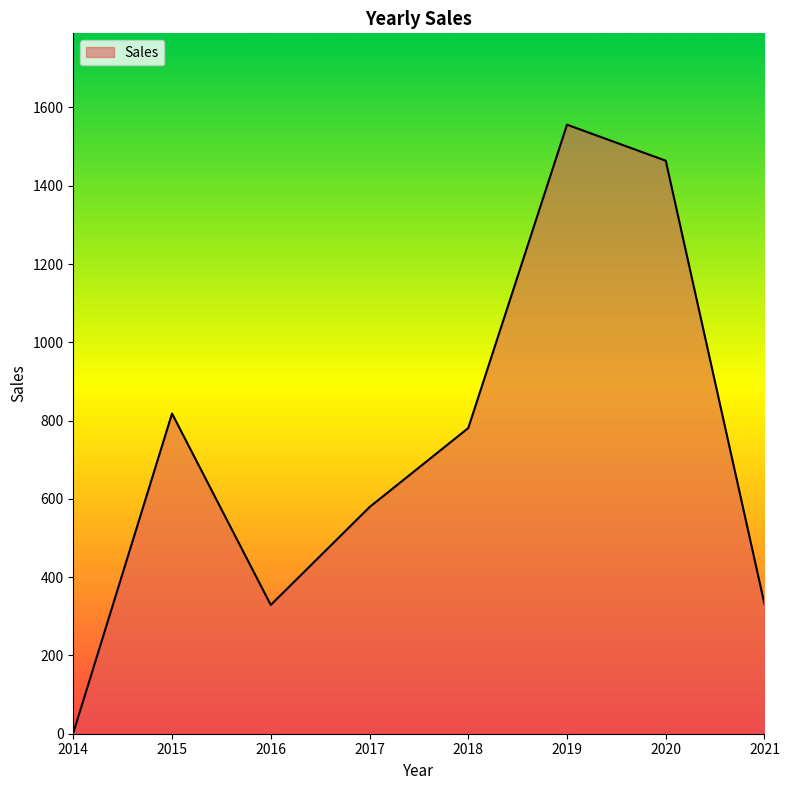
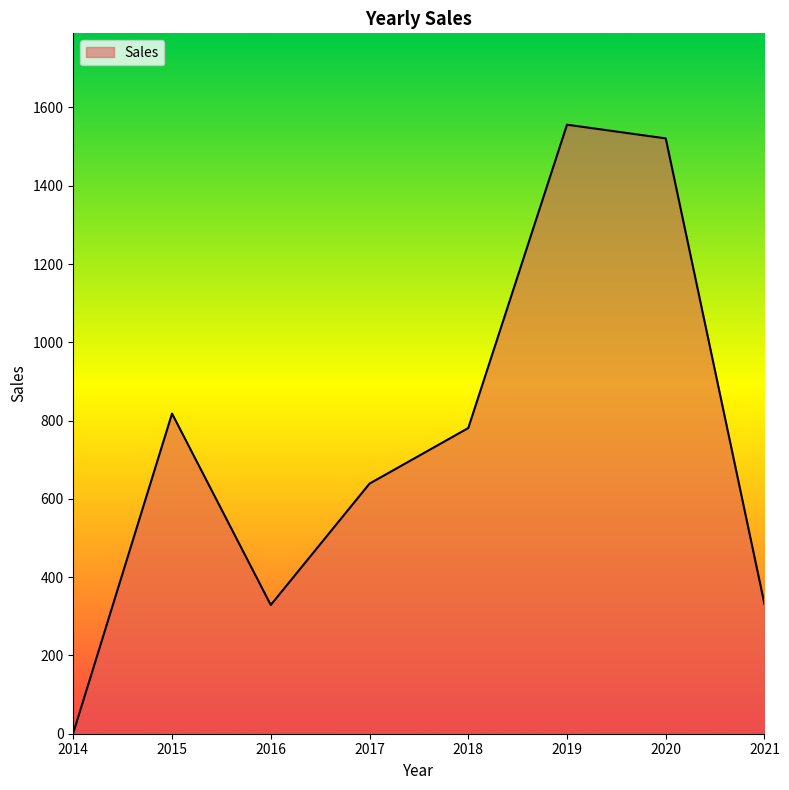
2017: 580 -> 640
2020: 1460 -> 1520
